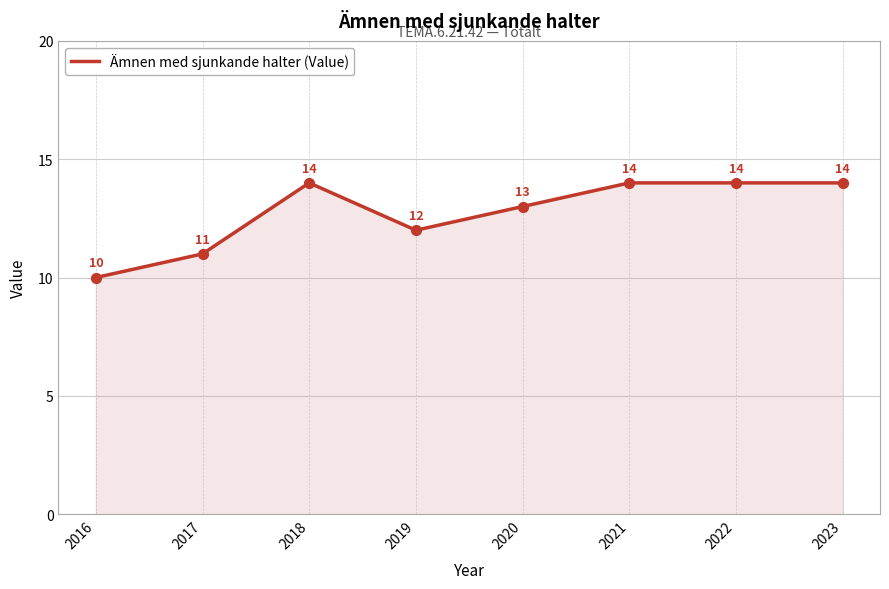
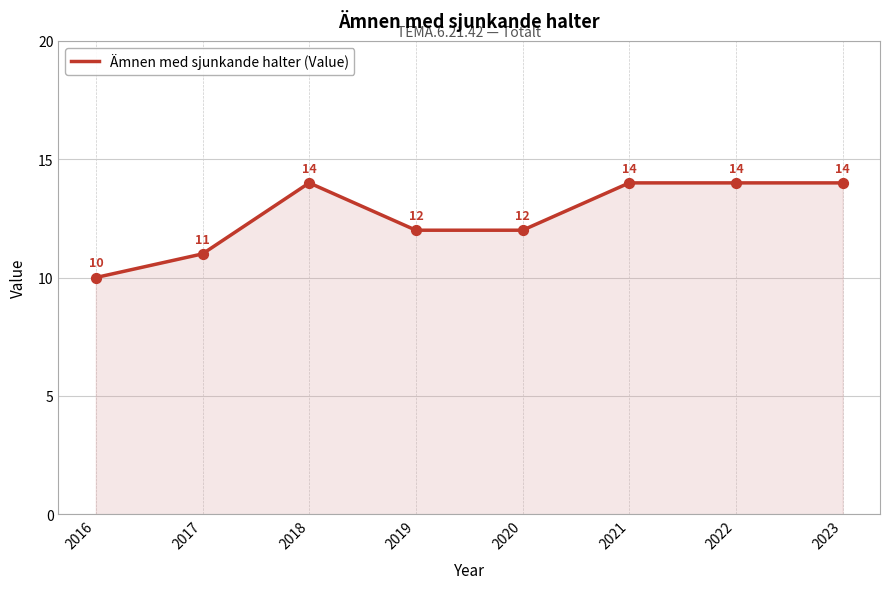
2020: 13 -> 12
